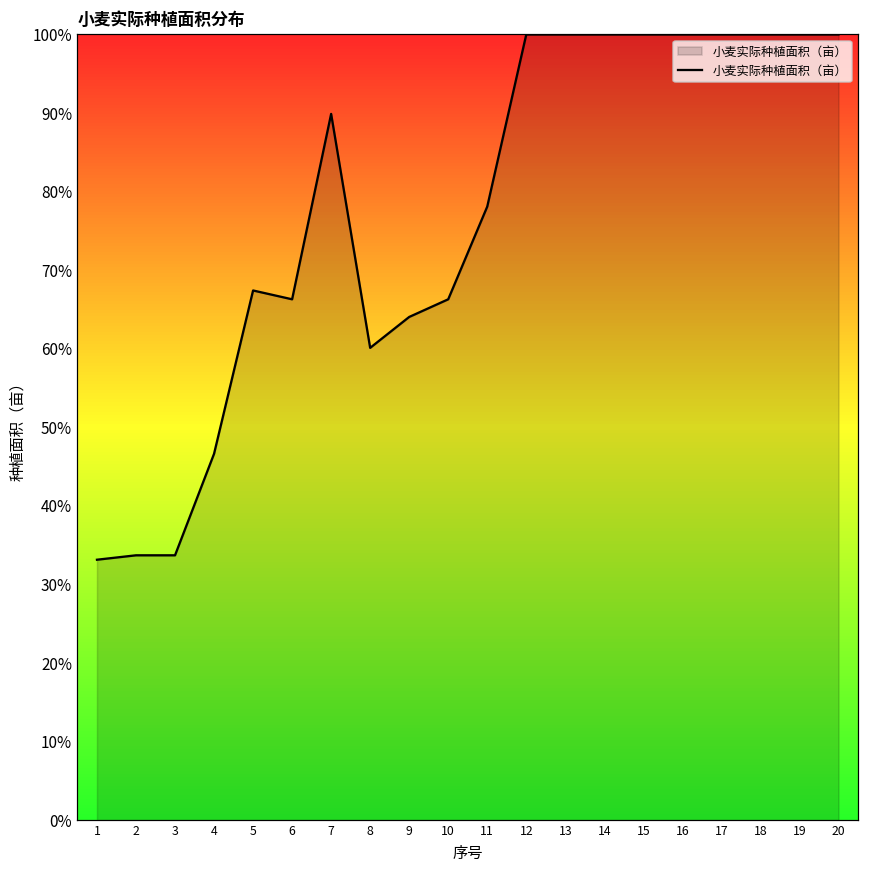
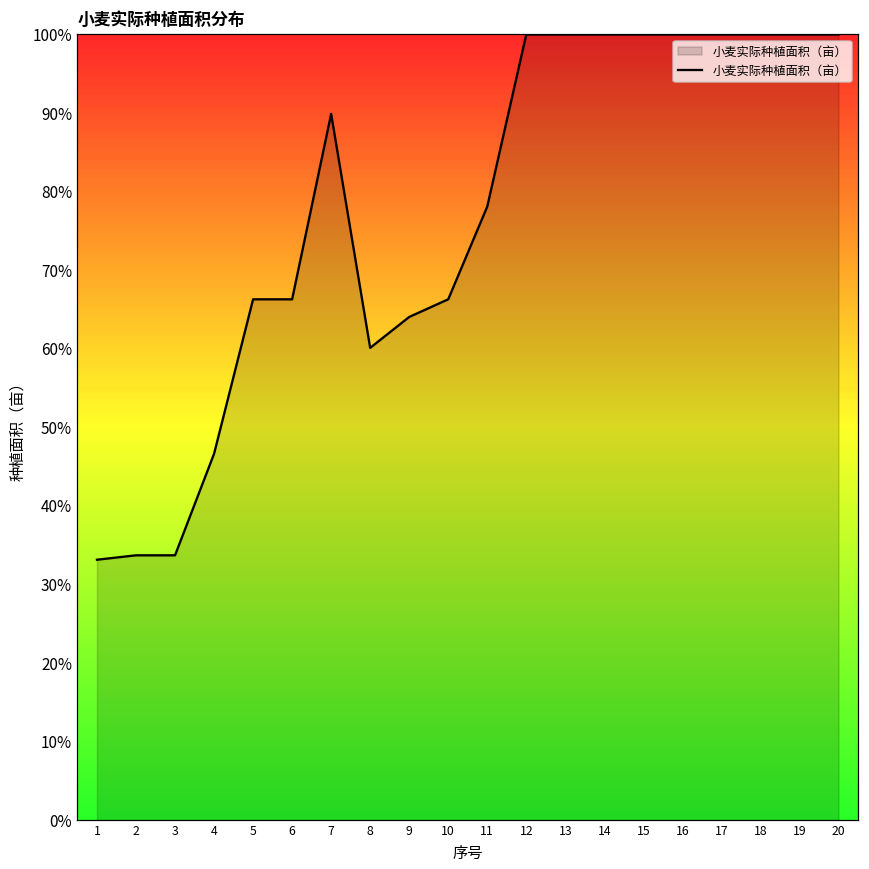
5: 67% -> 66%
